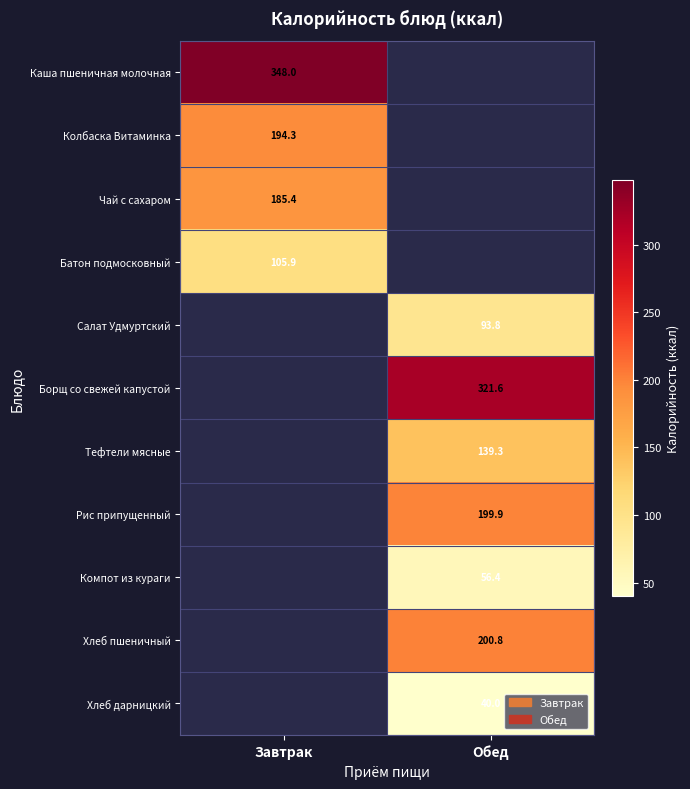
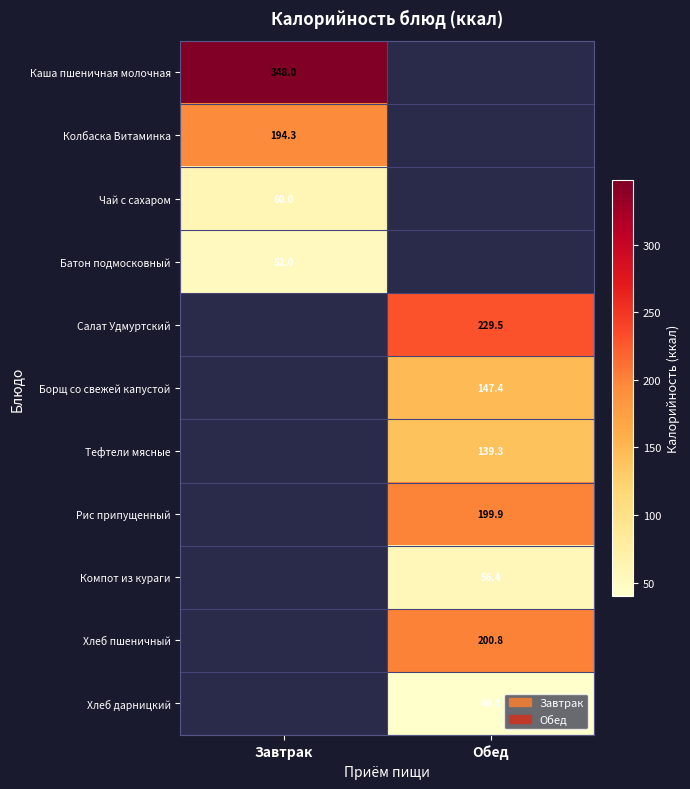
Чай с сахаром, Завтрак: 185.4 -> 60.0
Батон подмосковный, Завтрак: 105.9 -> 52.0
Салат Удмуртский, Обед: 93.8 -> 229.5
Борщ со свежей капустой, Обед: 321.6 -> 147.4
